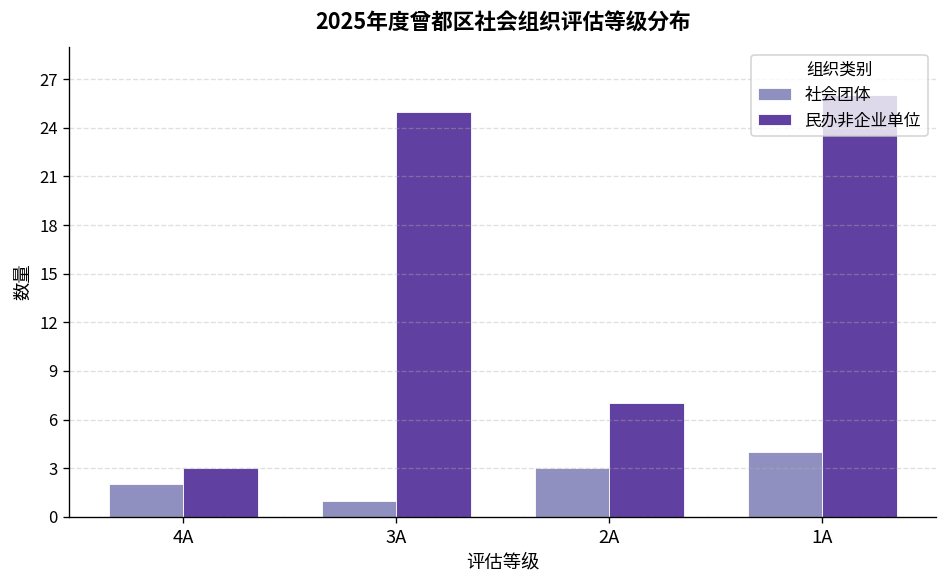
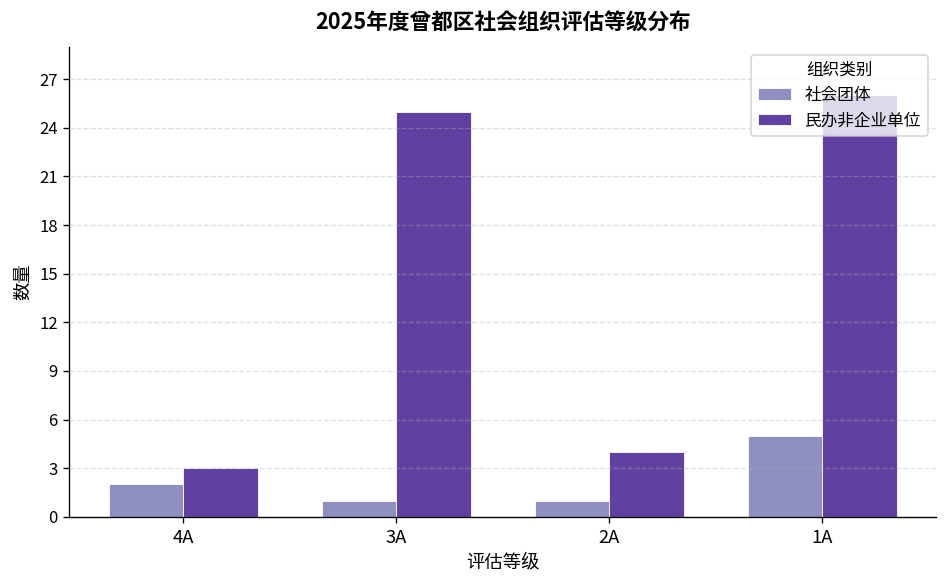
社会团体, 2A: 3 -> 1
民办非企业单位, 2A: 7 -> 4
社会团体, 1A: 4 -> 5
